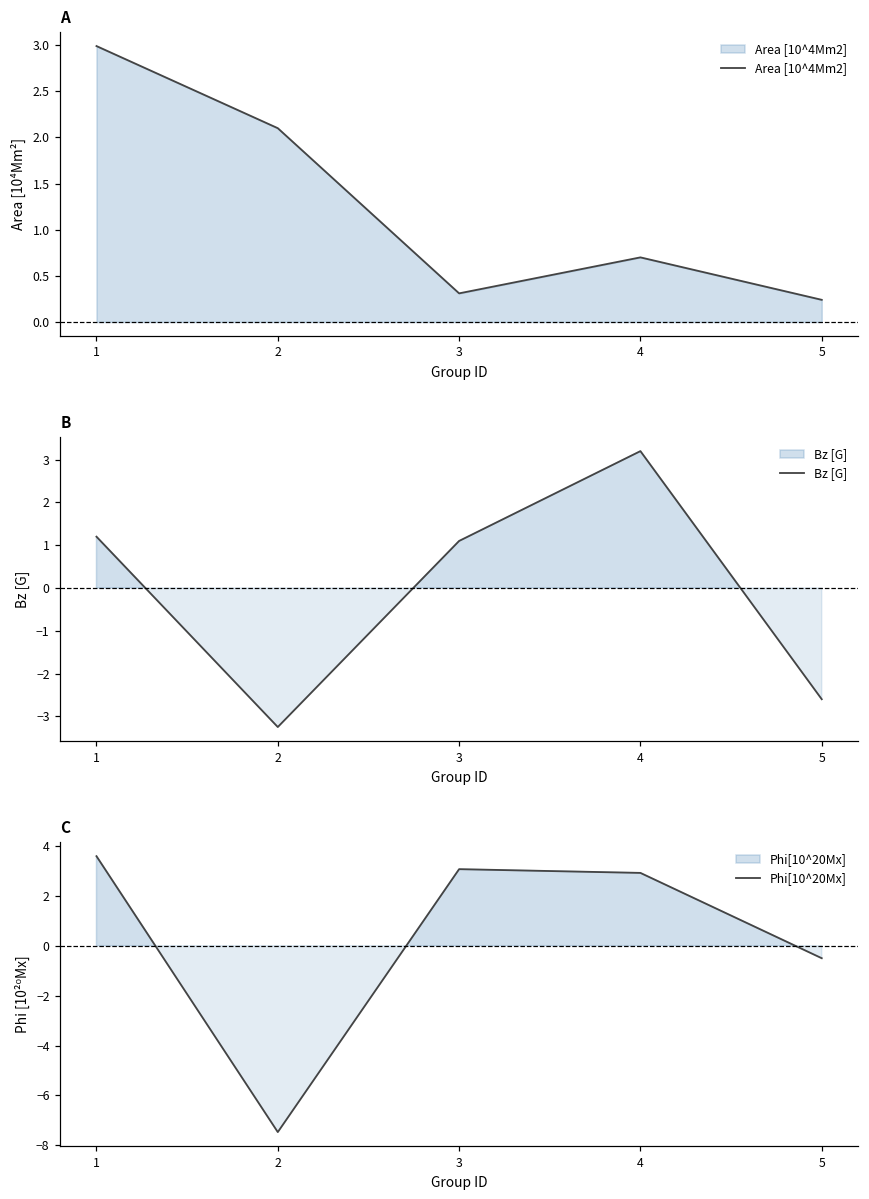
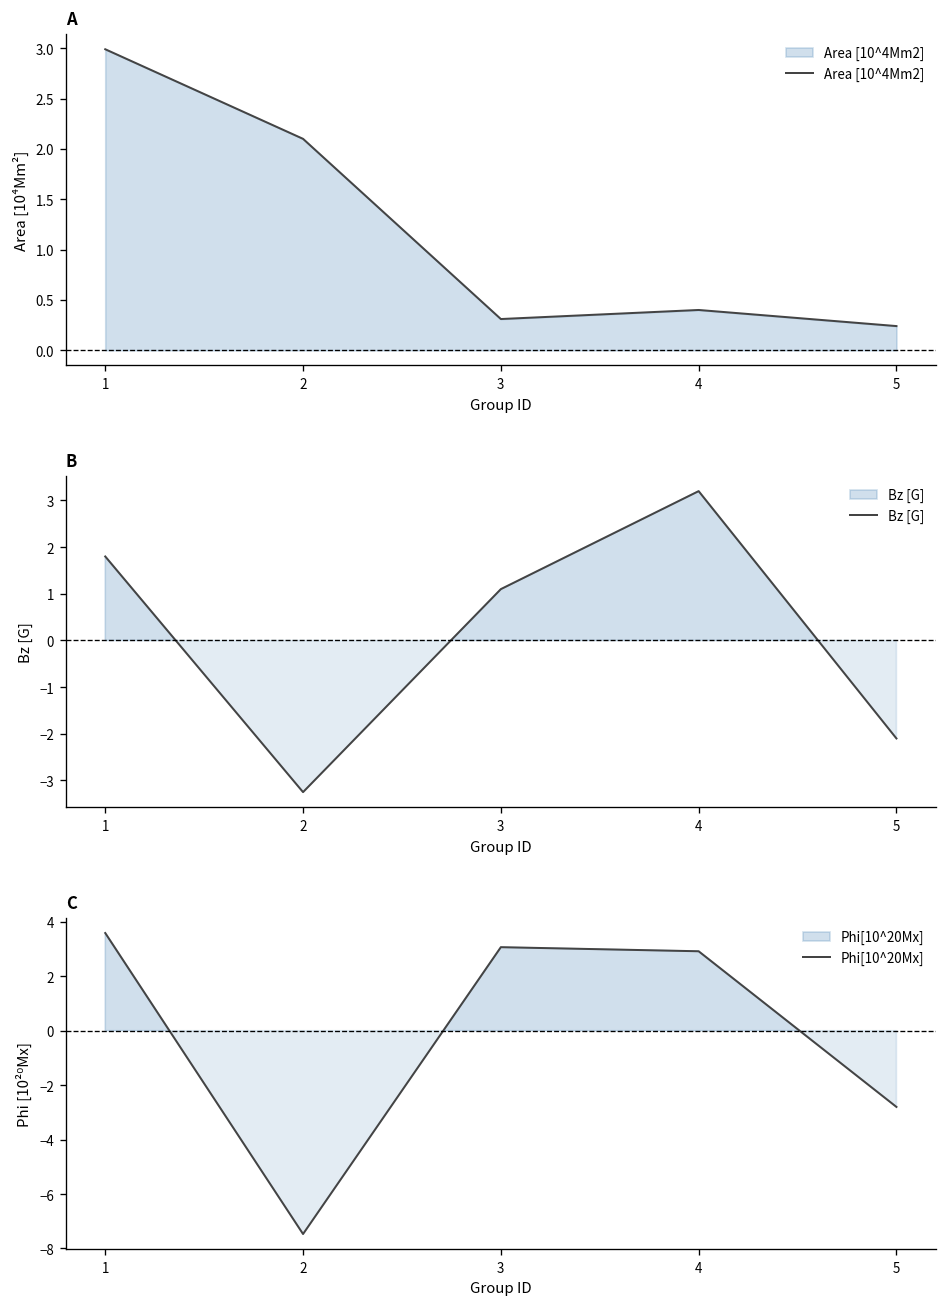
A, 4: 0.7 -> 0.4
B, 1: 1.2 -> 1.8
B, 5: -2.6 -> -2.1
C, 5: -0.5 -> -2.8
